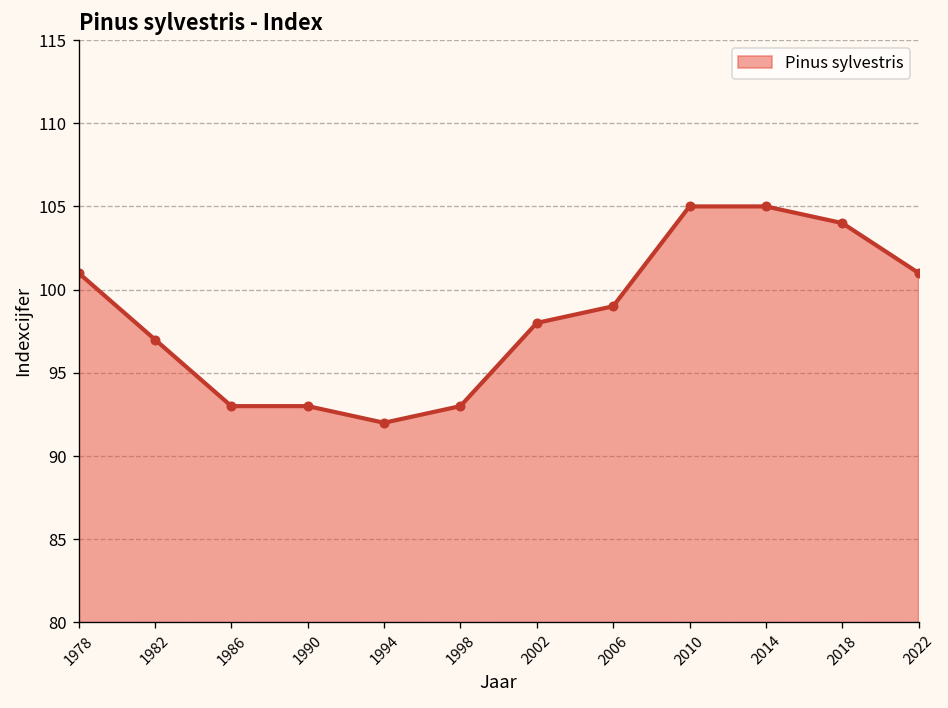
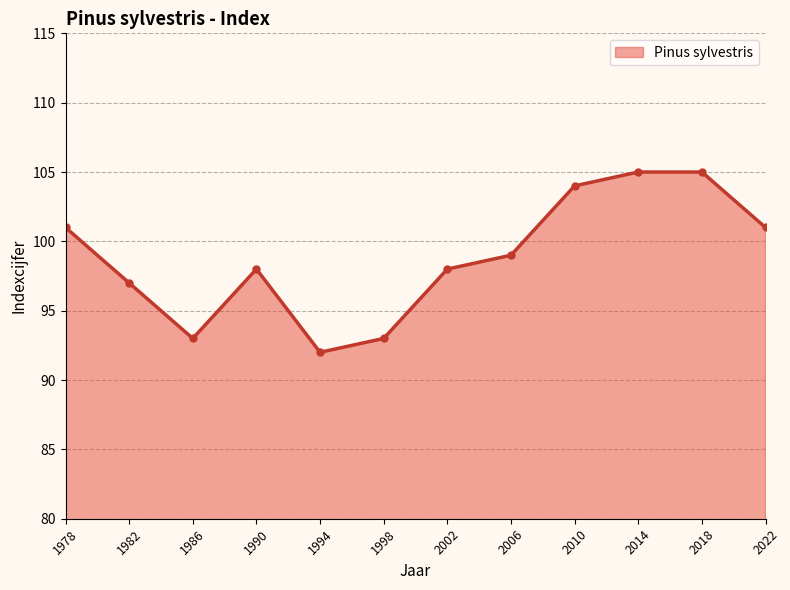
1990: 93 -> 98
2010: 105 -> 104
2018: 104 -> 105
